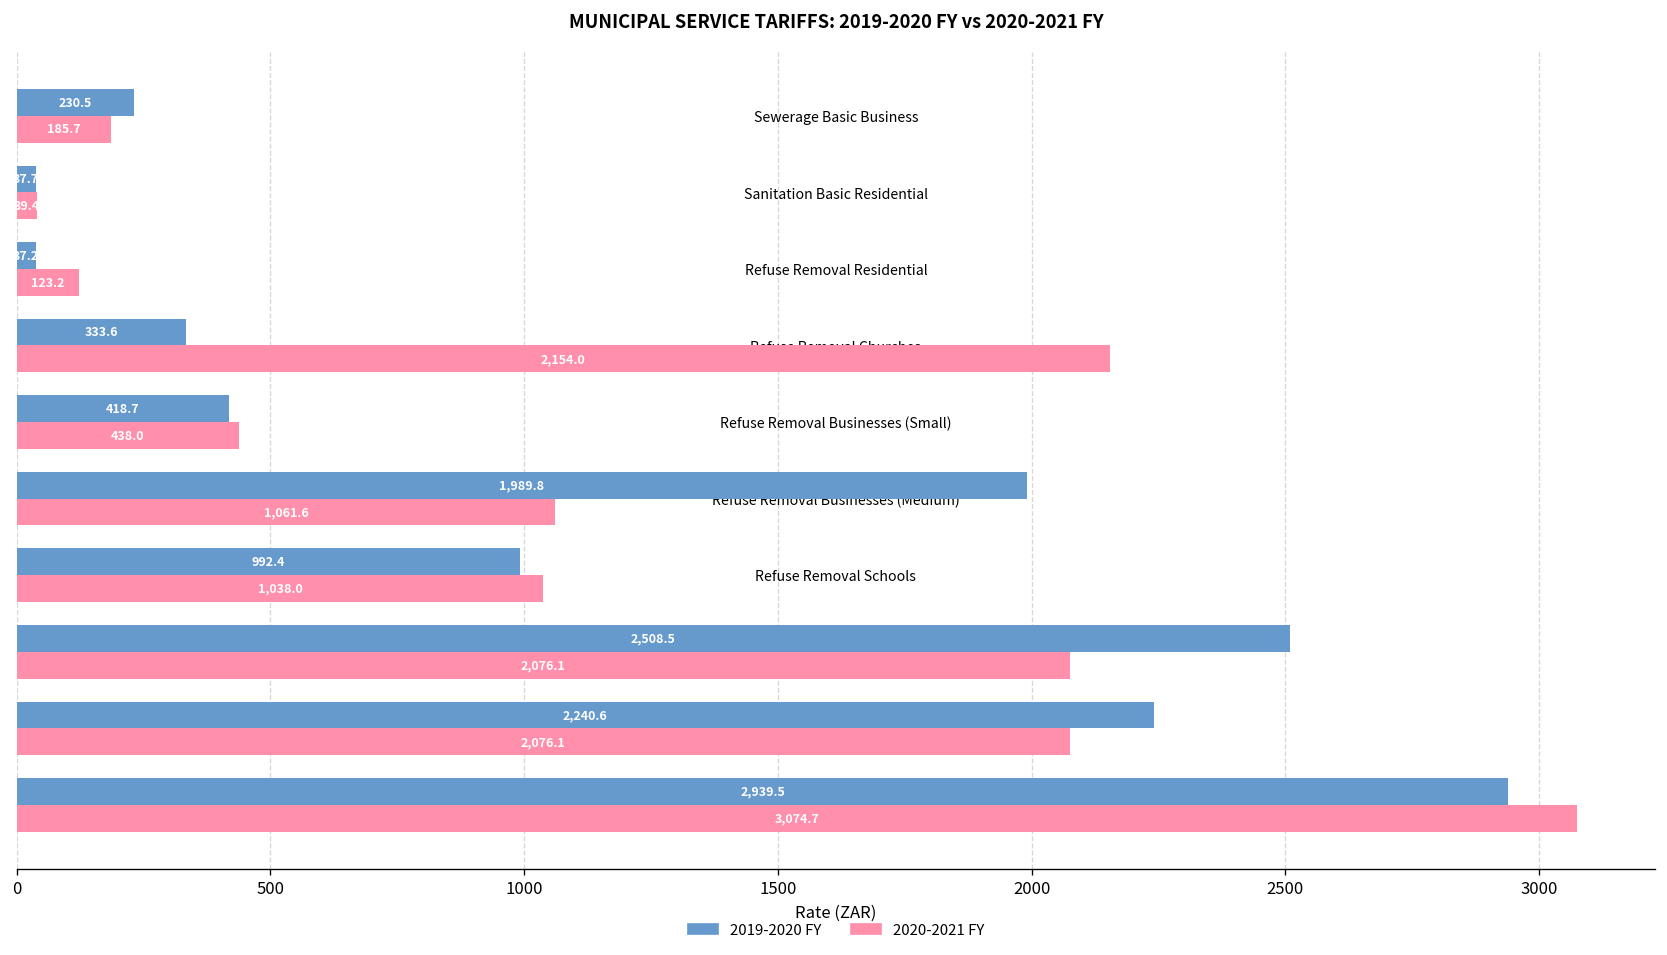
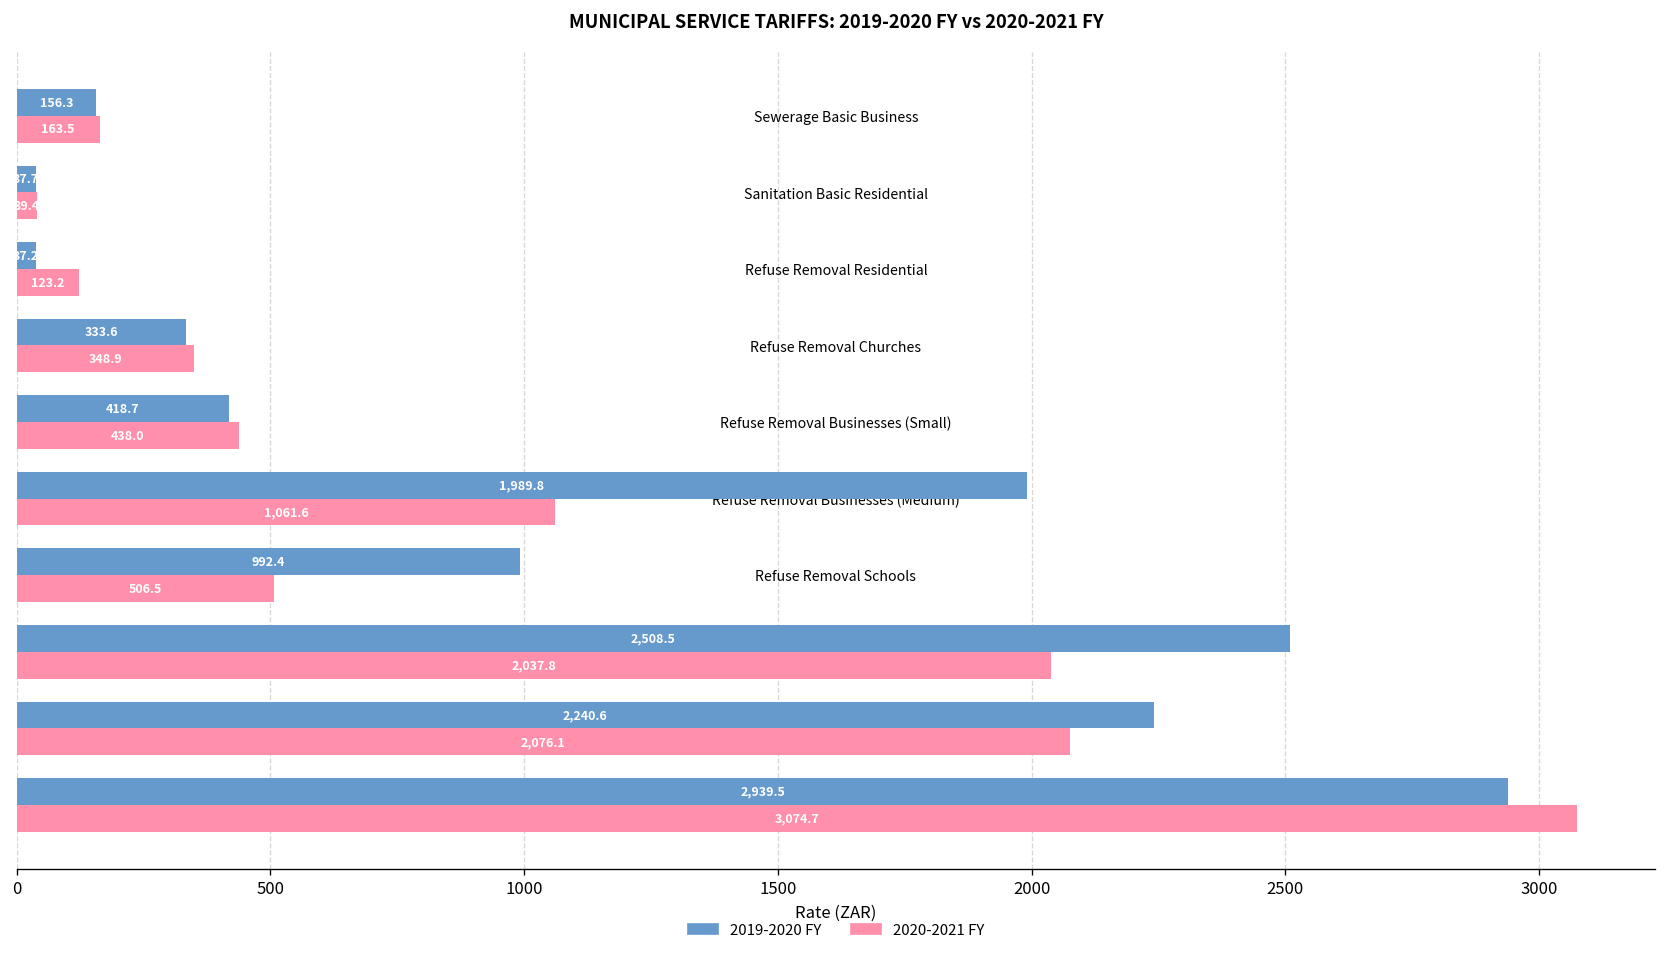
2019-2020 FY, Sewerage Basic Business: 230.5 -> 156.3
2020-2021 FY, Sewerage Basic Business: 185.7 -> 163.5
2020-2021 FY, Refuse Removal Churches: 2,154.0 -> 348.9
2020-2021 FY, Refuse Removal Schools: 1,038.0 -> 506.5
2020-2021 FY, Refuse Removal Government: 2,076.1 -> 2,037.8
